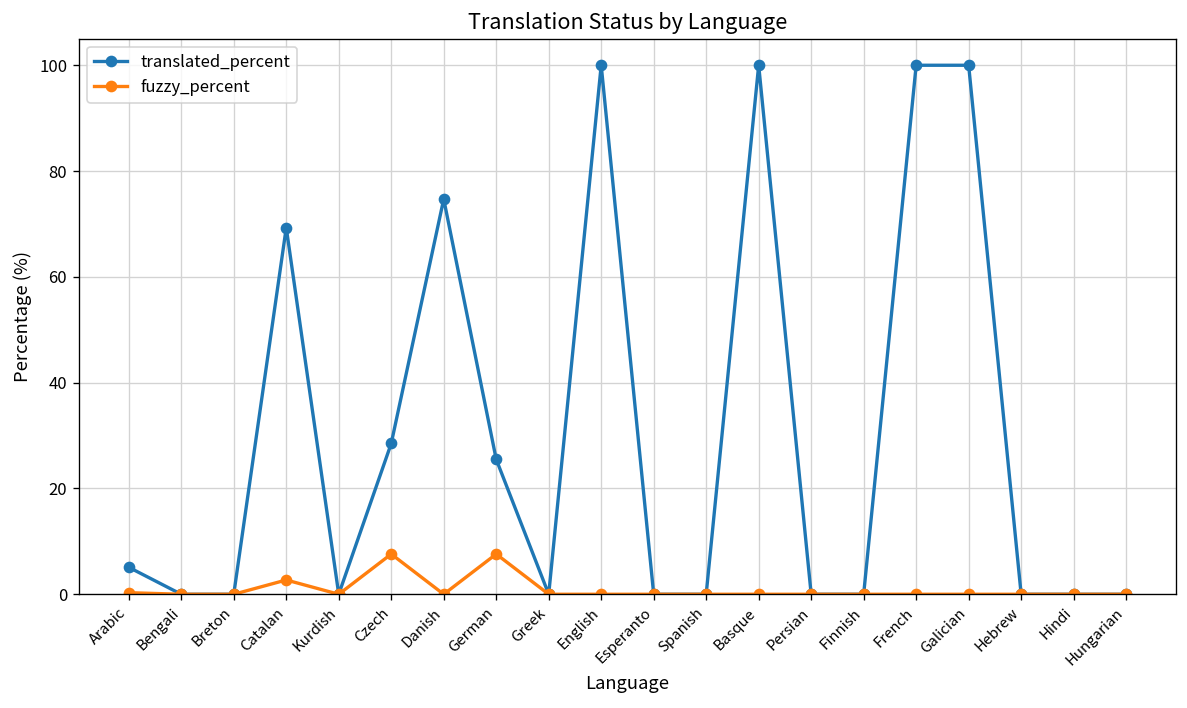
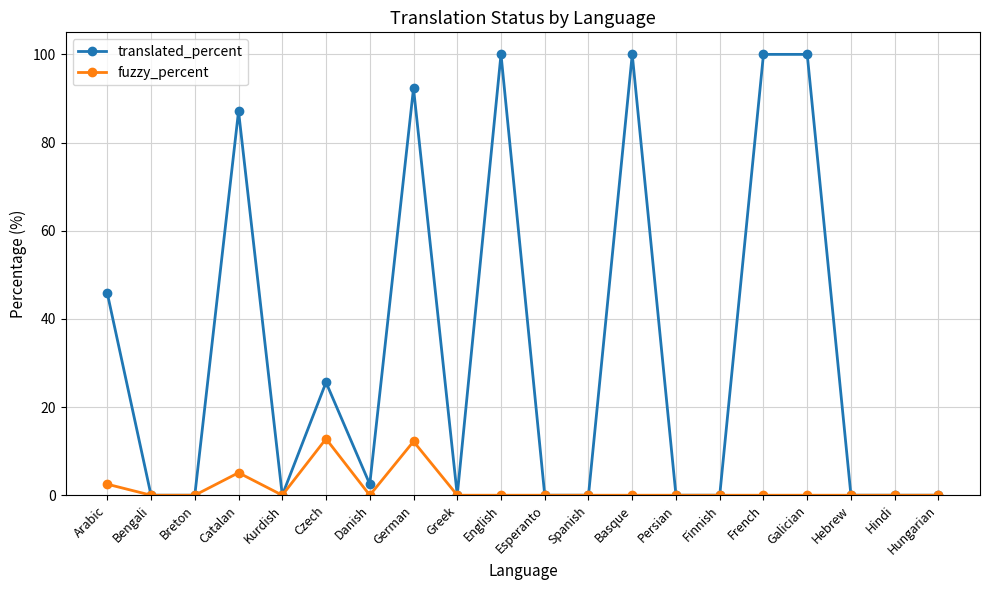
translated_percent, Arabic: 5 -> 46
fuzzy_percent, Arabic: 0 -> 3
translated_percent, Catalan: 69 -> 87
fuzzy_percent, Catalan: 3 -> 5
translated_percent, Czech: 29 -> 26
fuzzy_percent, Czech: 8 -> 13
translated_percent, Danish: 75 -> 3
translated_percent, German: 26 -> 92
fuzzy_percent, German: 8 -> 12
